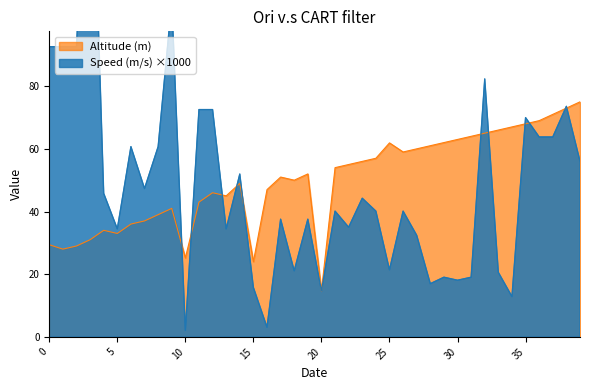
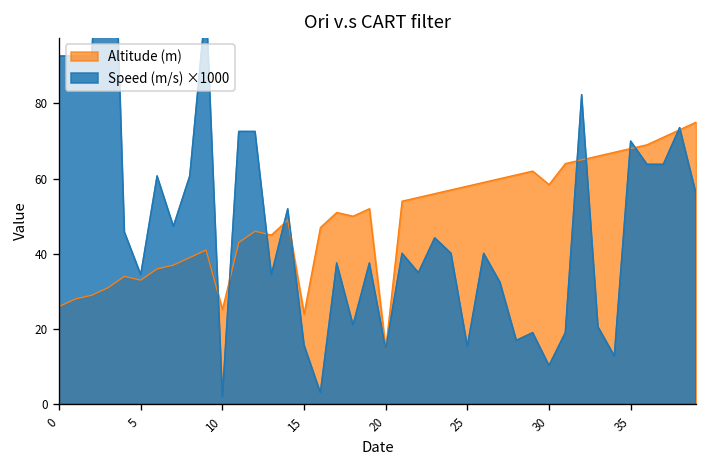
Altitude (m), 0: 29 -> 26
Altitude (m), 25: 62 -> 58
Speed (m/s) ×1000, 25: 21 -> 15
Altitude (m), 30: 63 -> 58
Speed (m/s) ×1000, 30: 18 -> 10
